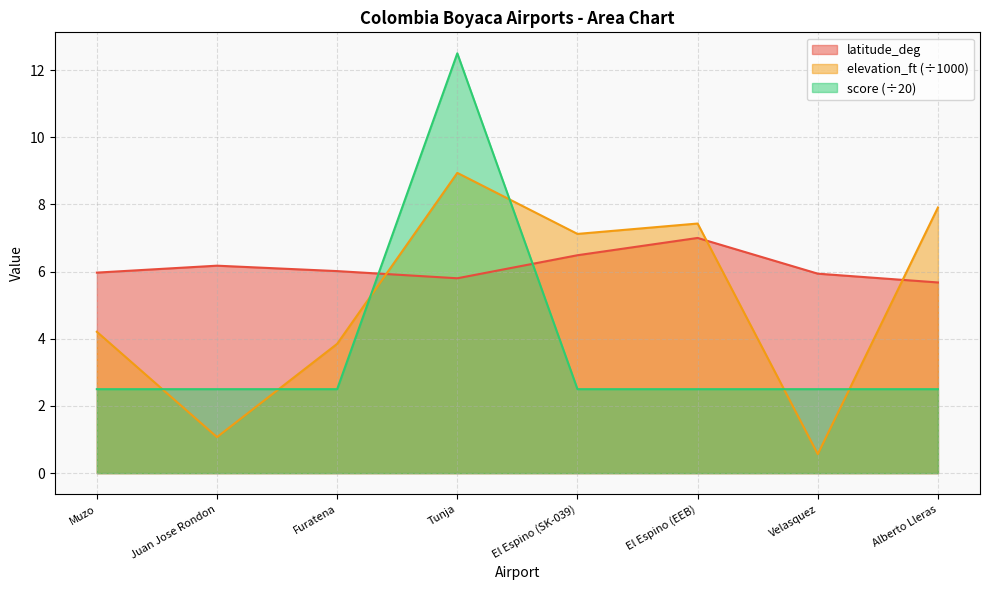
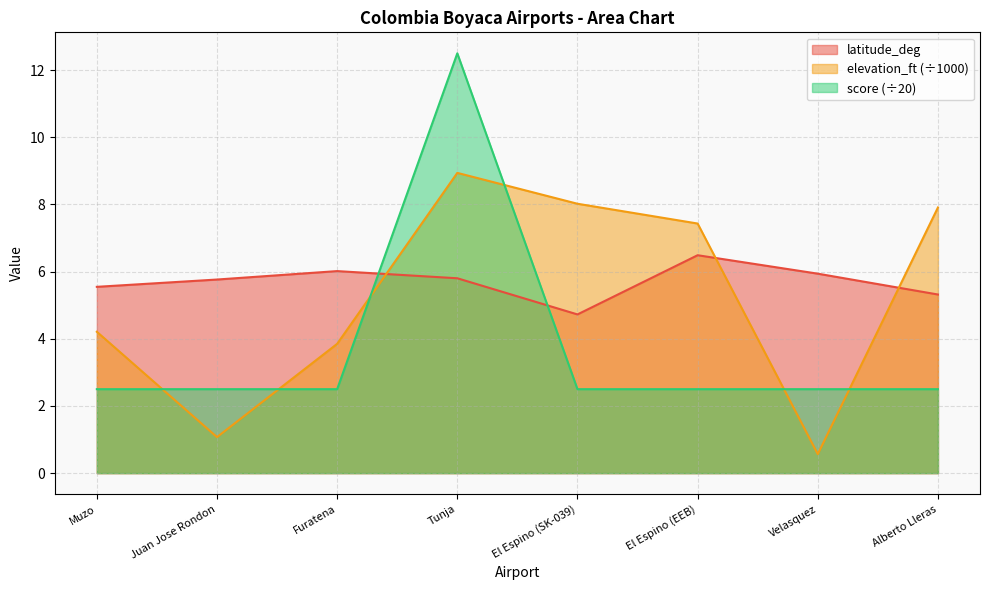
latitude_deg, Muzo: 6.0 -> 5.5
latitude_deg, Juan Jose Rondon: 6.2 -> 5.8
latitude_deg, El Espino (SK-039): 6.5 -> 4.7
elevation_ft (÷1000), El Espino (SK-039): 7.1 -> 8.0
latitude_deg, El Espino (EEB): 7.0 -> 6.5
latitude_deg, Alberto Lleras: 5.7 -> 5.3
